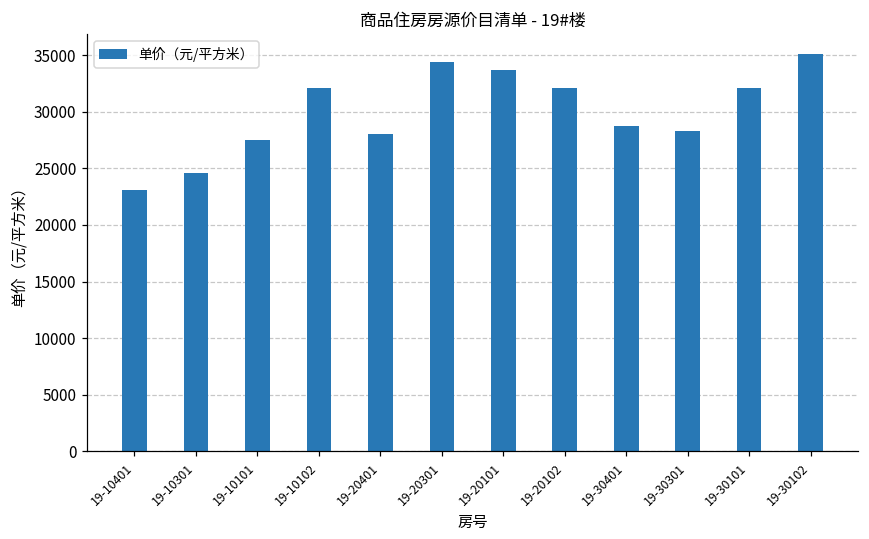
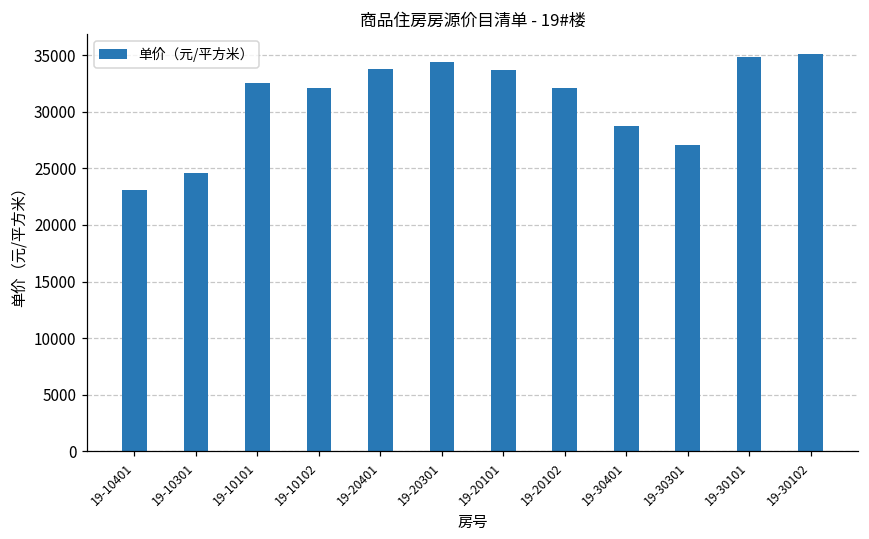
19-10101: 27500 -> 32600
19-20401: 28100 -> 33700
19-30301: 28300 -> 27100
19-30101: 32100 -> 34800
